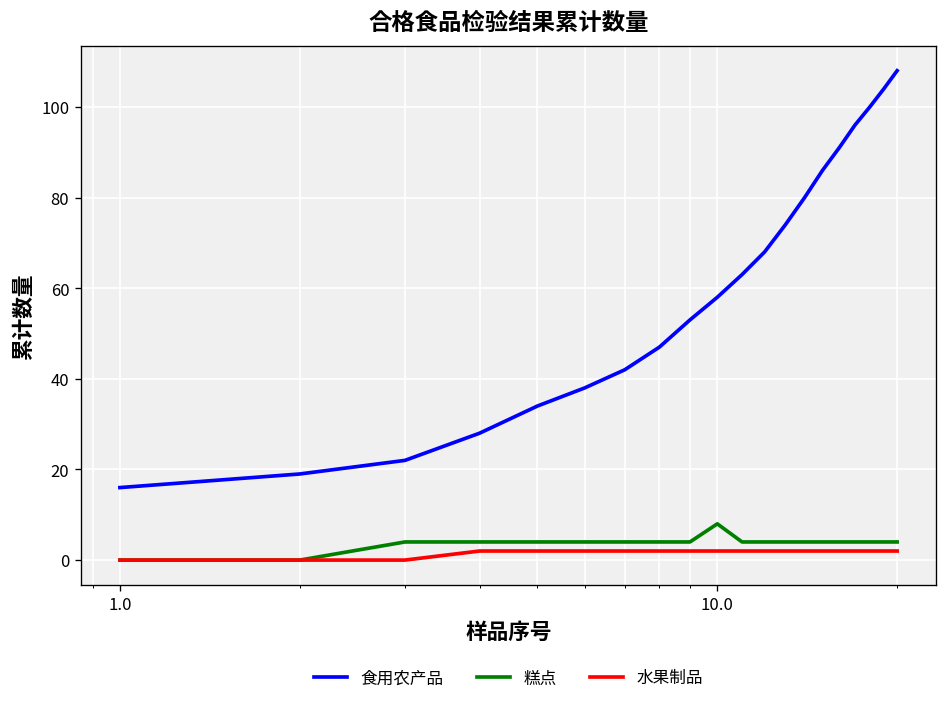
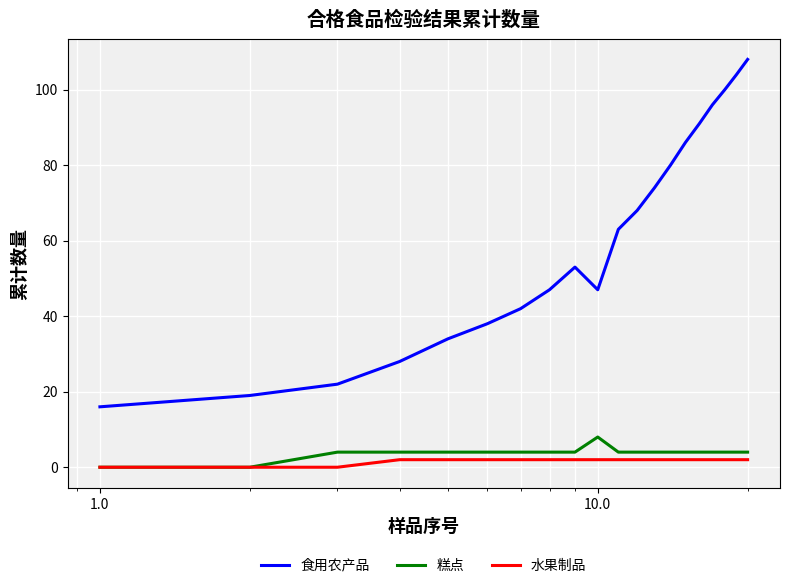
食用农产品, 10.0: 58 -> 47
